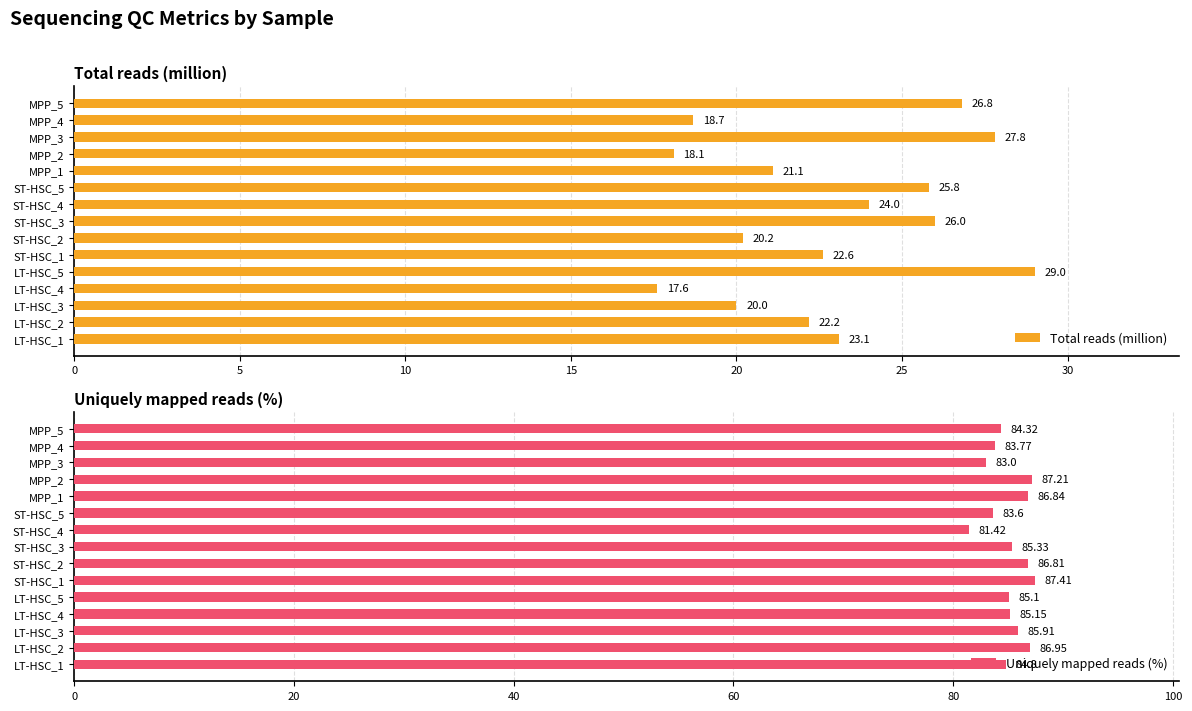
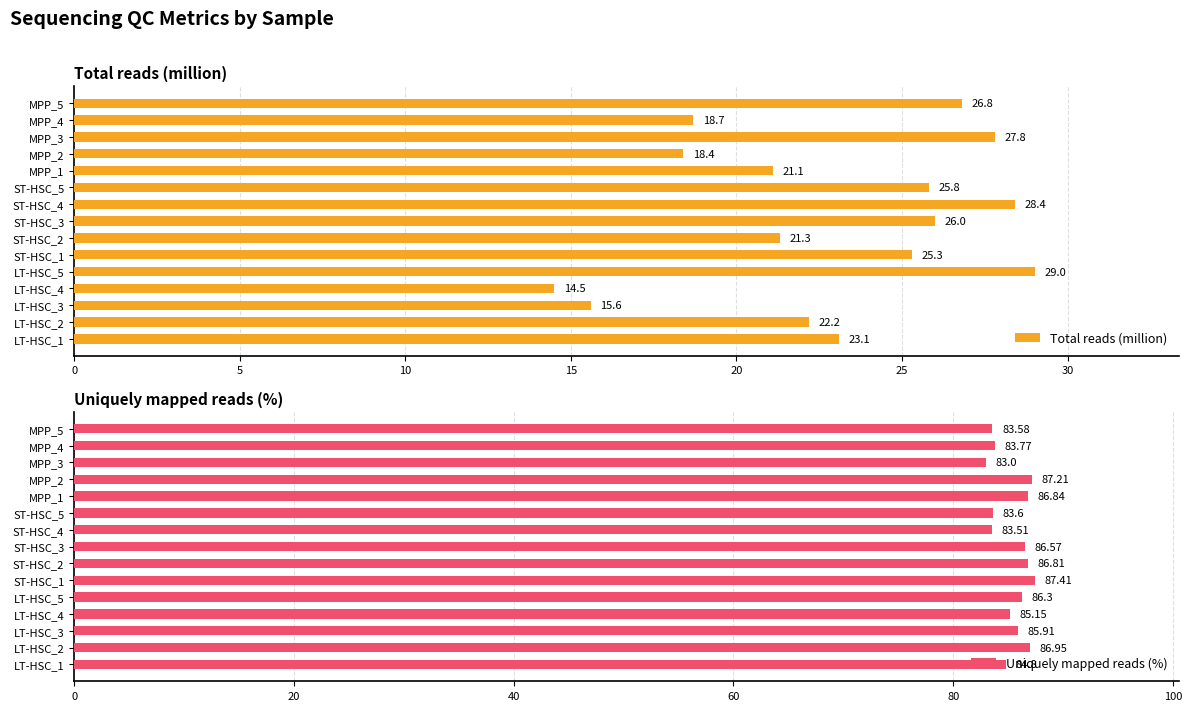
Total reads (million), MPP_2: 18.1 -> 18.4
Total reads (million), ST-HSC_4: 24.0 -> 28.4
Total reads (million), ST-HSC_2: 20.2 -> 21.3
Total reads (million), ST-HSC_1: 22.6 -> 25.3
Total reads (million), LT-HSC_4: 17.6 -> 14.5
Total reads (million), LT-HSC_3: 20.0 -> 15.6
Uniquely mapped reads (%), MPP_5: 84.32 -> 83.58
Uniquely mapped reads (%), ST-HSC_4: 81.42 -> 83.51
Uniquely mapped reads (%), ST-HSC_3: 85.33 -> 86.57
Uniquely mapped reads (%), LT-HSC_5: 85.1 -> 86.3
